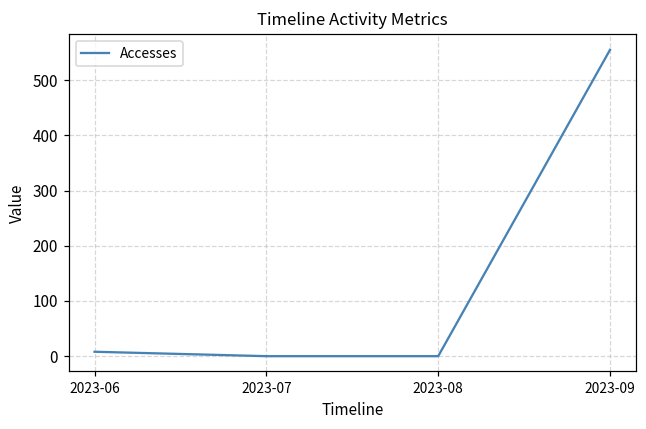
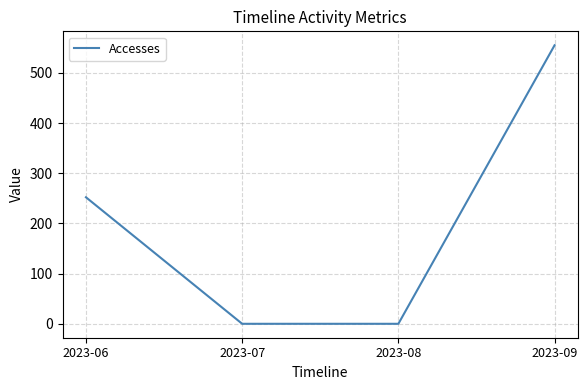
2023-06: 10 -> 250
